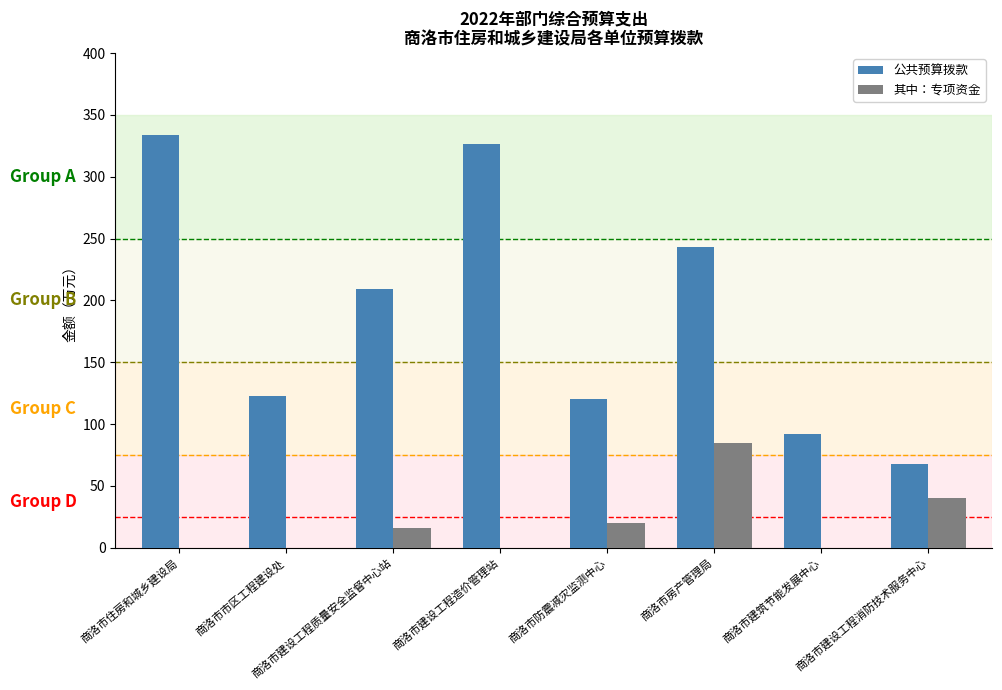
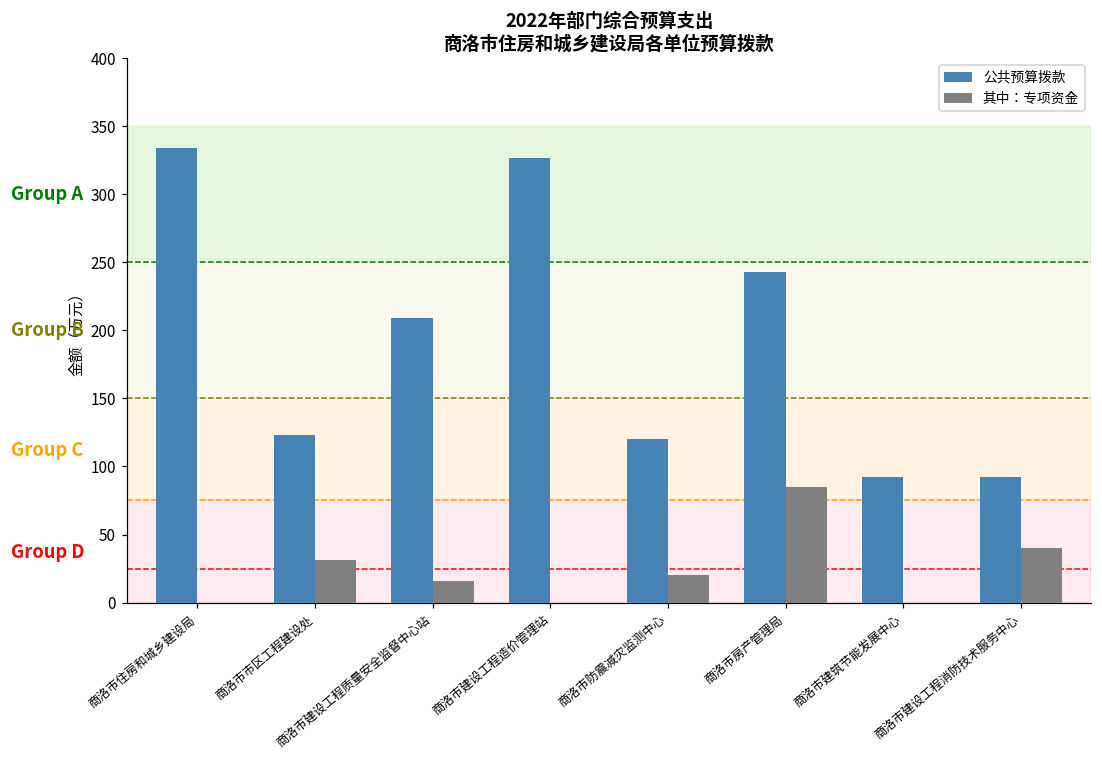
其中：专项资金, 商洛市市区工程建设处: 0 -> 31
公共预算拨款, 商洛市建设工程消防技术服务中心: 68 -> 92
